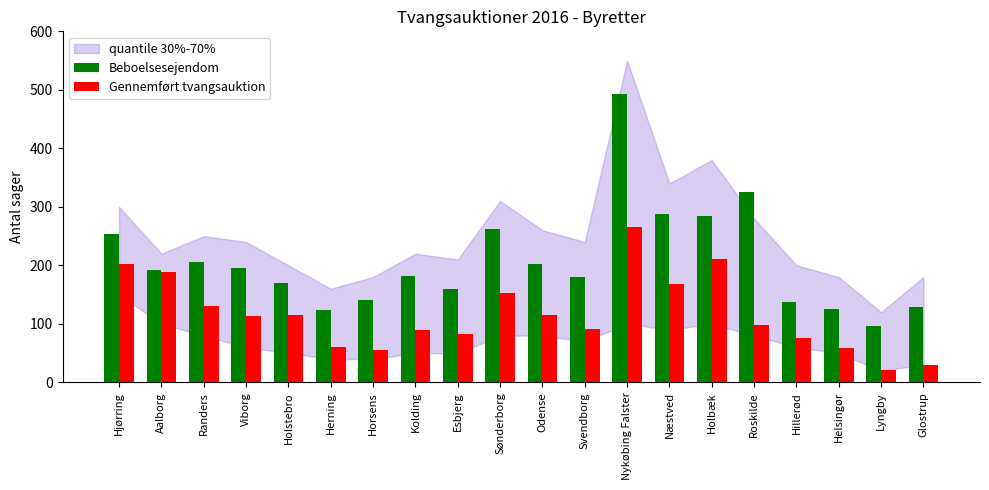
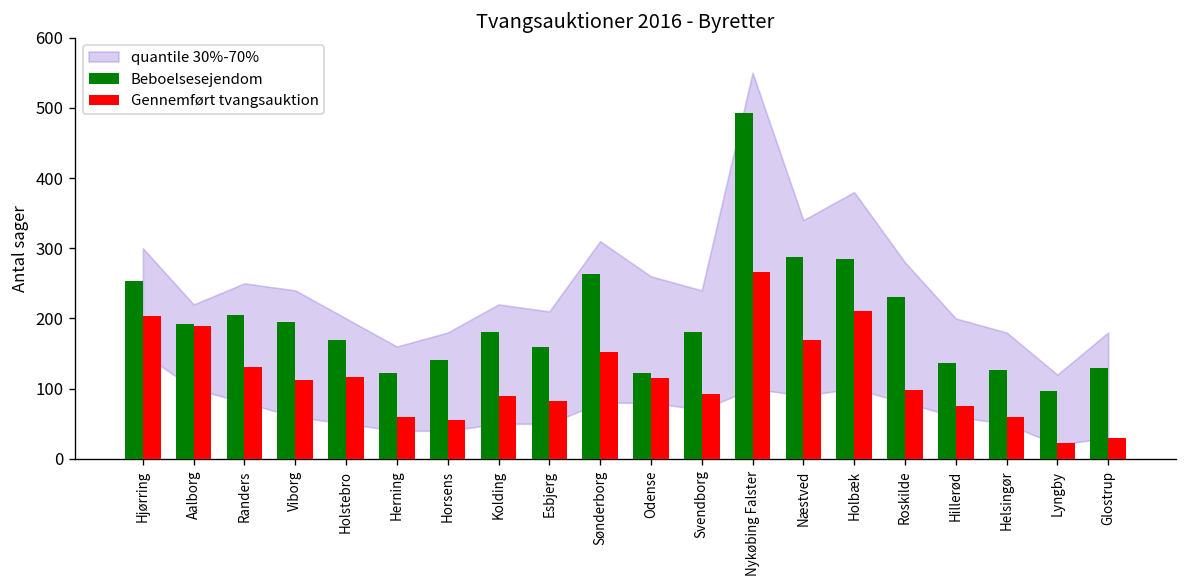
Beboelsesejendom, Odense: 200 -> 120
Beboelsesejendom, Roskilde: 330 -> 230
